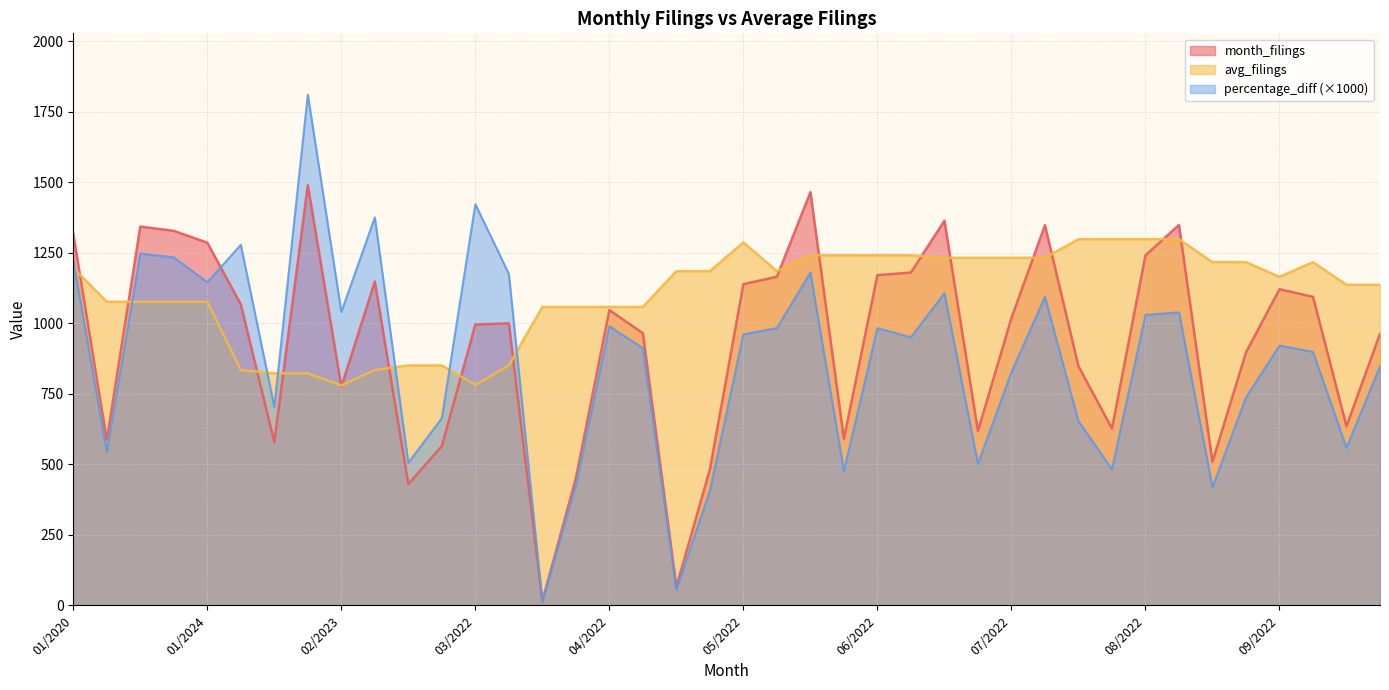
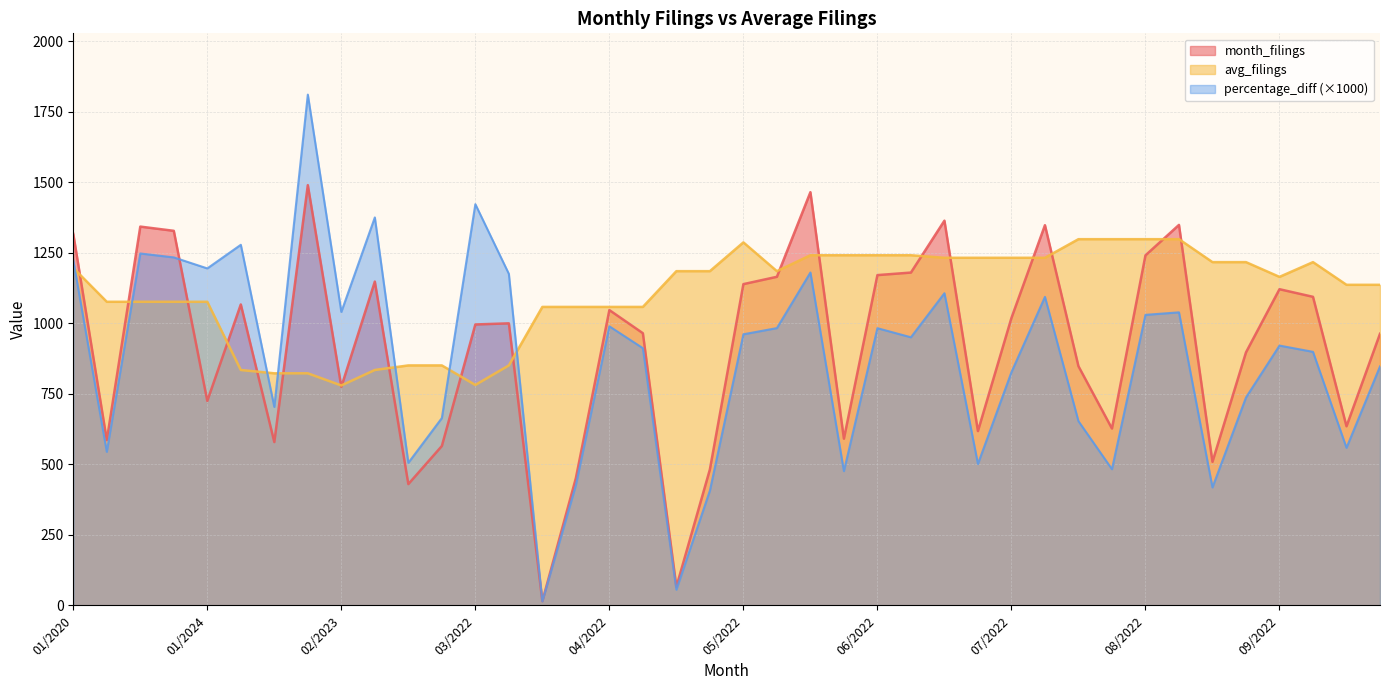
month_filings, 01/2024: 1290 -> 730
percentage_diff (×1000), 01/2024: 1150 -> 1190
